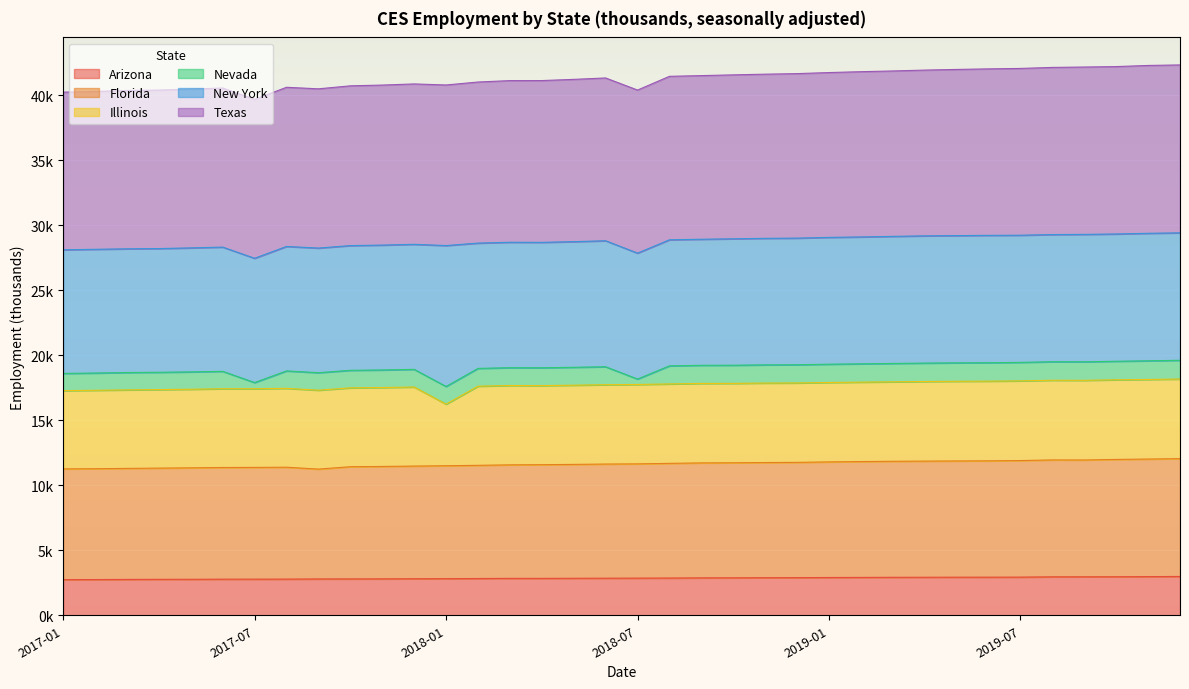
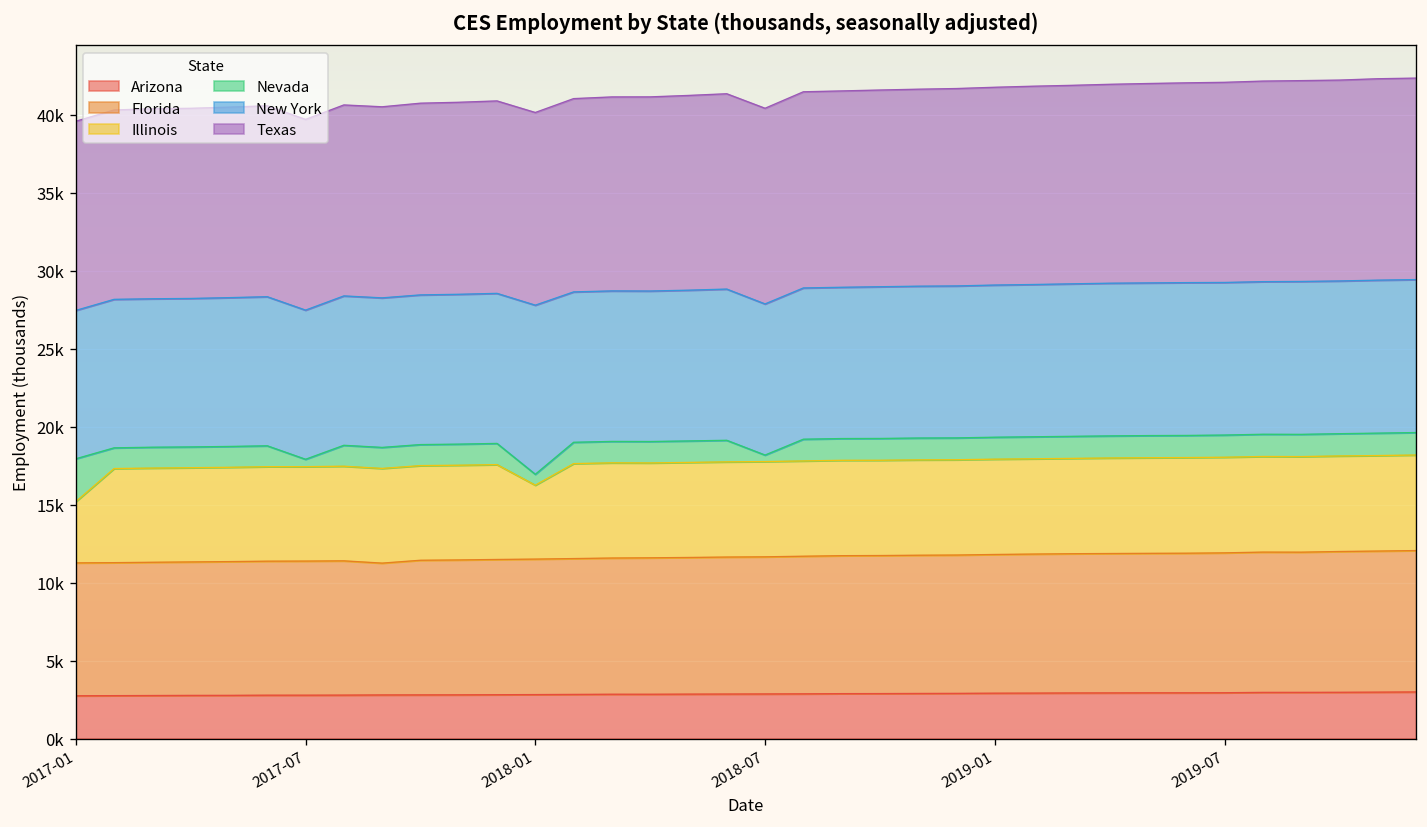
Illinois, 2017-01: 6000 -> 3900
Nevada, 2017-01: 1300 -> 2700
Nevada, 2018-01: 1400 -> 700
